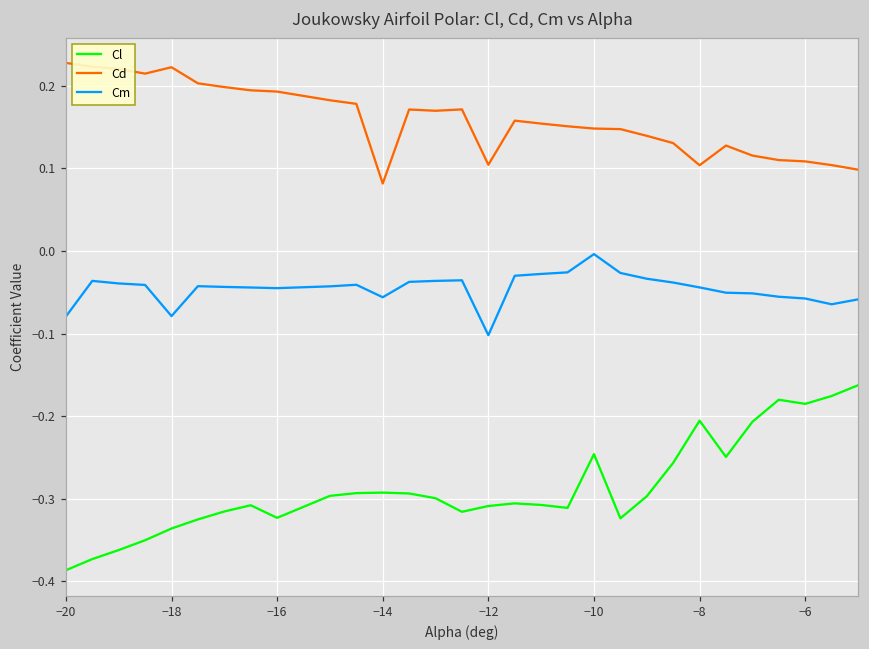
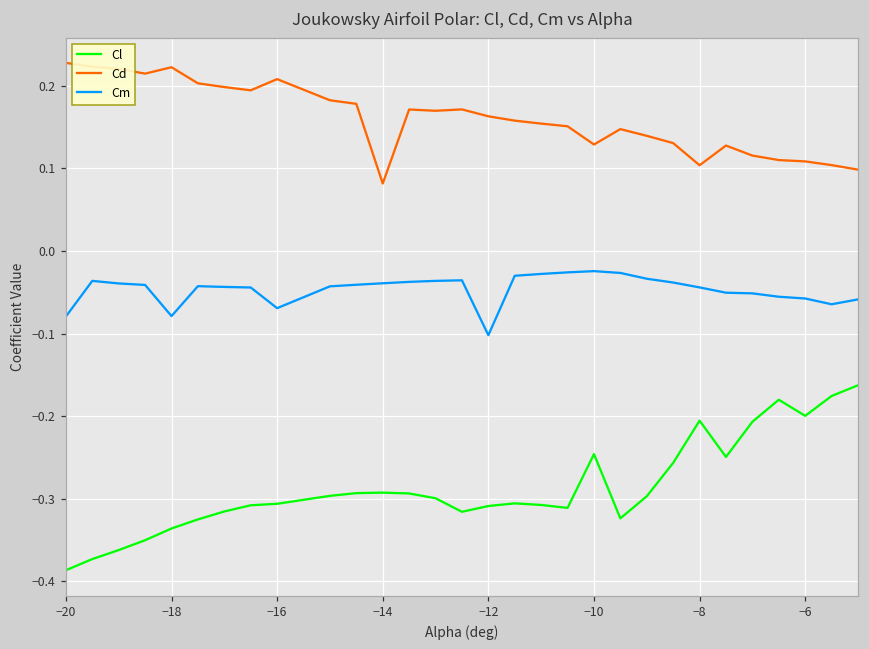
Cl, −16: -0.32 -> -0.31
Cd, −16: 0.19 -> 0.21
Cm, −16: -0.05 -> -0.07
Cm, −14: -0.06 -> -0.04
Cd, −12: 0.10 -> 0.16
Cd, −10: 0.15 -> 0.13
Cm, −10: 0.00 -> -0.02
Cl, −6: -0.19 -> -0.20
